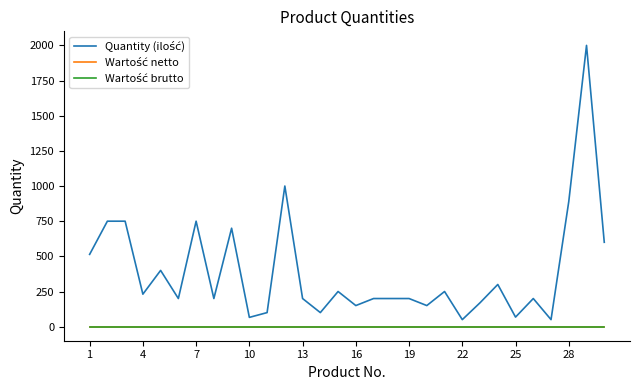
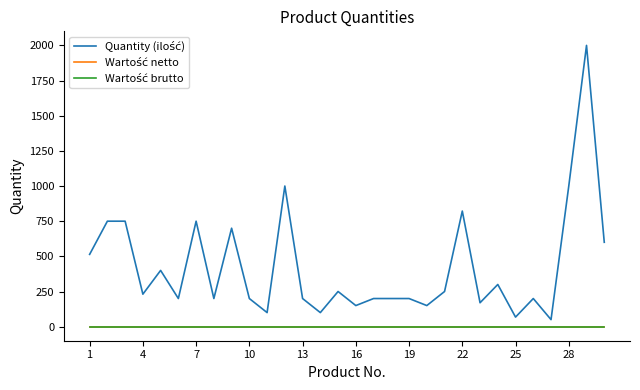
Quantity (ilość), 10: 70 -> 200
Quantity (ilość), 22: 50 -> 820
Quantity (ilość), 28: 890 -> 1000
